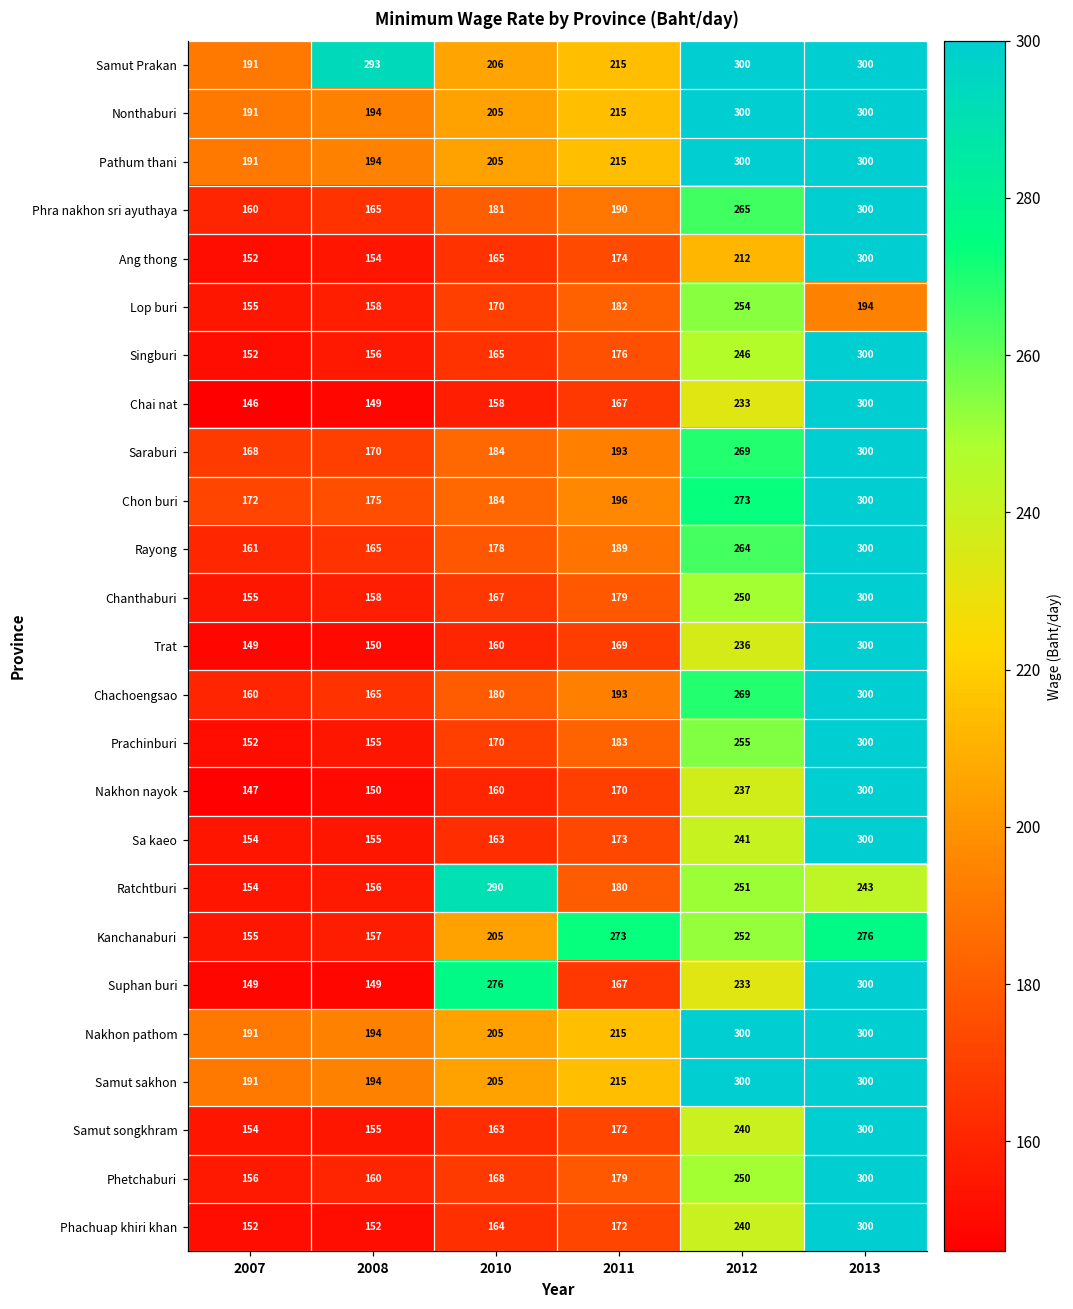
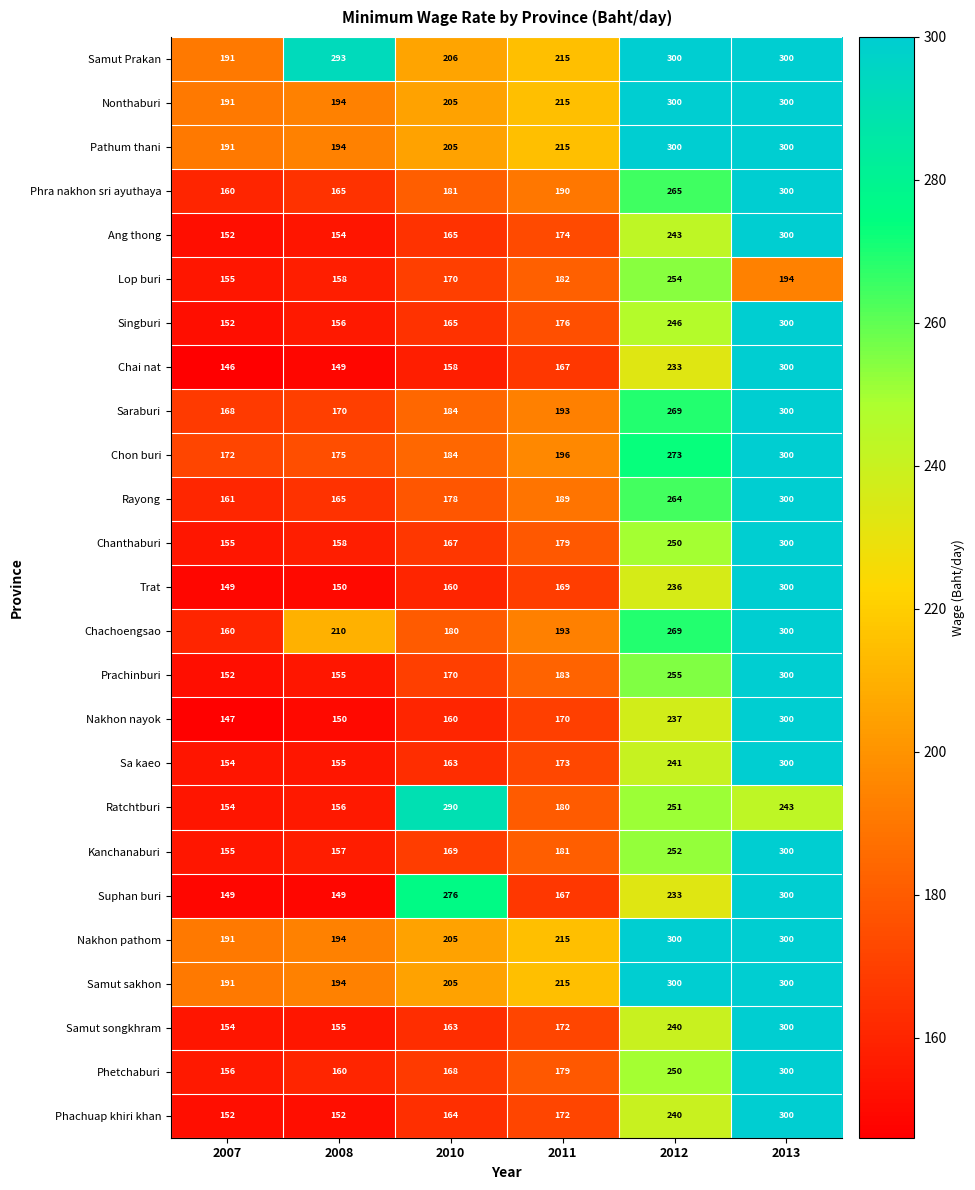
Ang thong, 2012: 212 -> 243
Chachoengsao, 2008: 165 -> 210
Kanchanaburi, 2010: 205 -> 169
Kanchanaburi, 2011: 273 -> 181
Kanchanaburi, 2013: 276 -> 300
